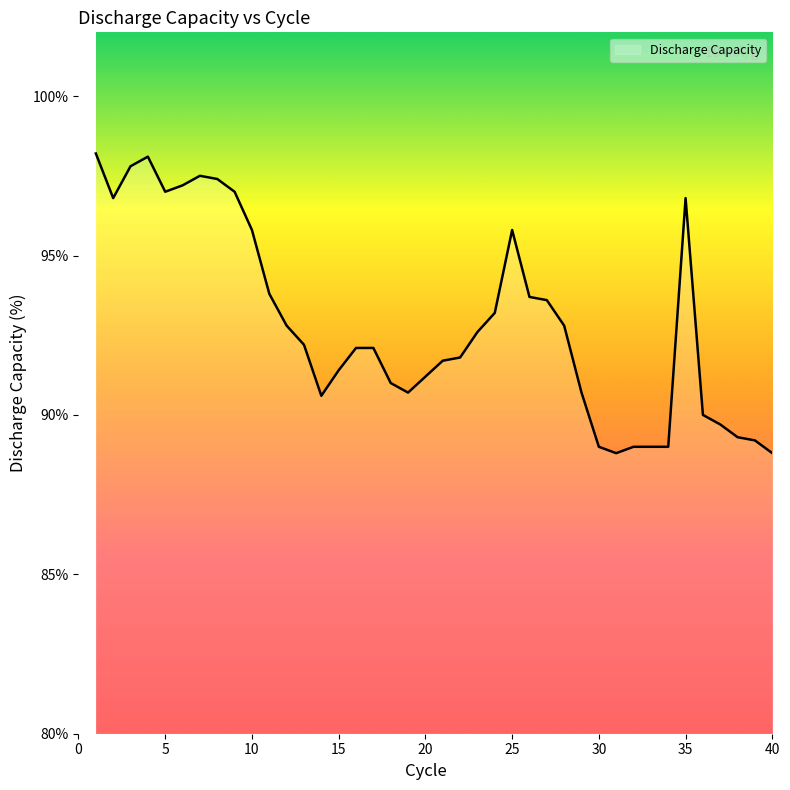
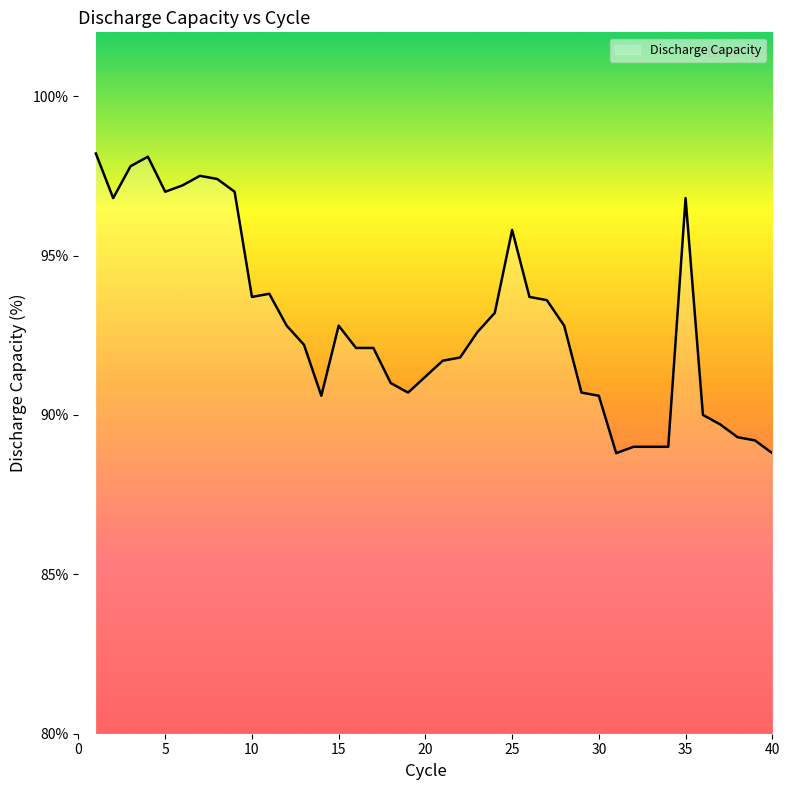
10: 95.8% -> 93.7%
15: 91.4% -> 92.8%
30: 89.0% -> 90.6%
